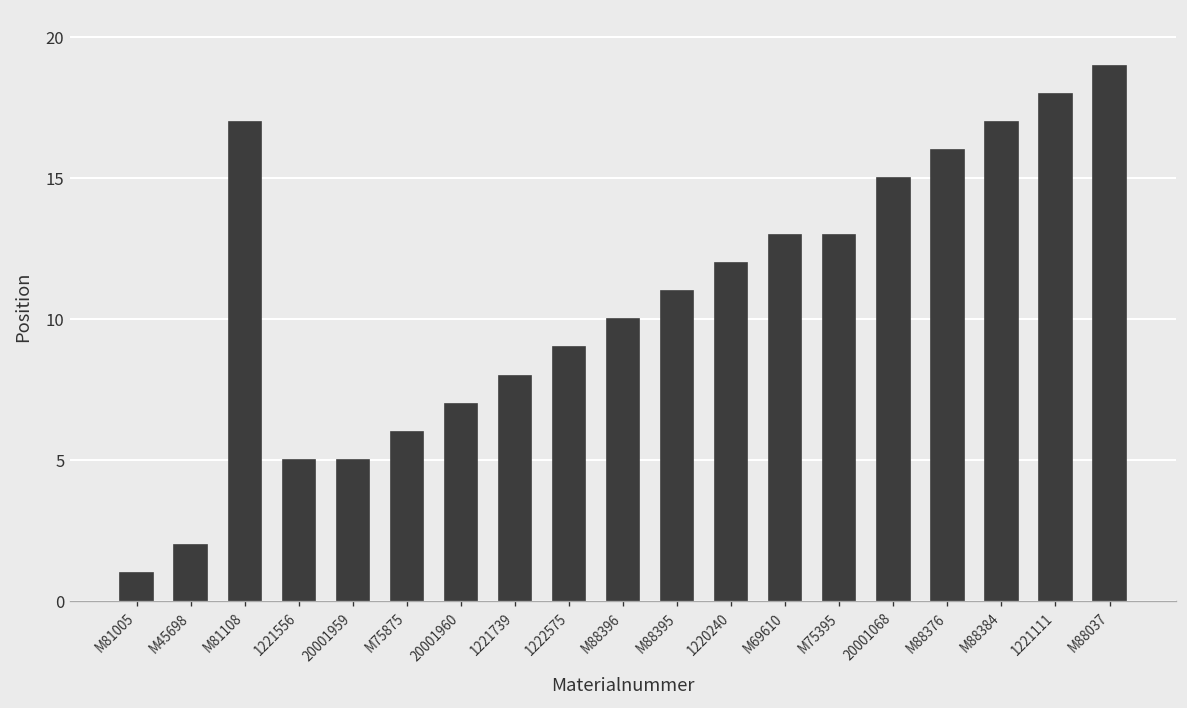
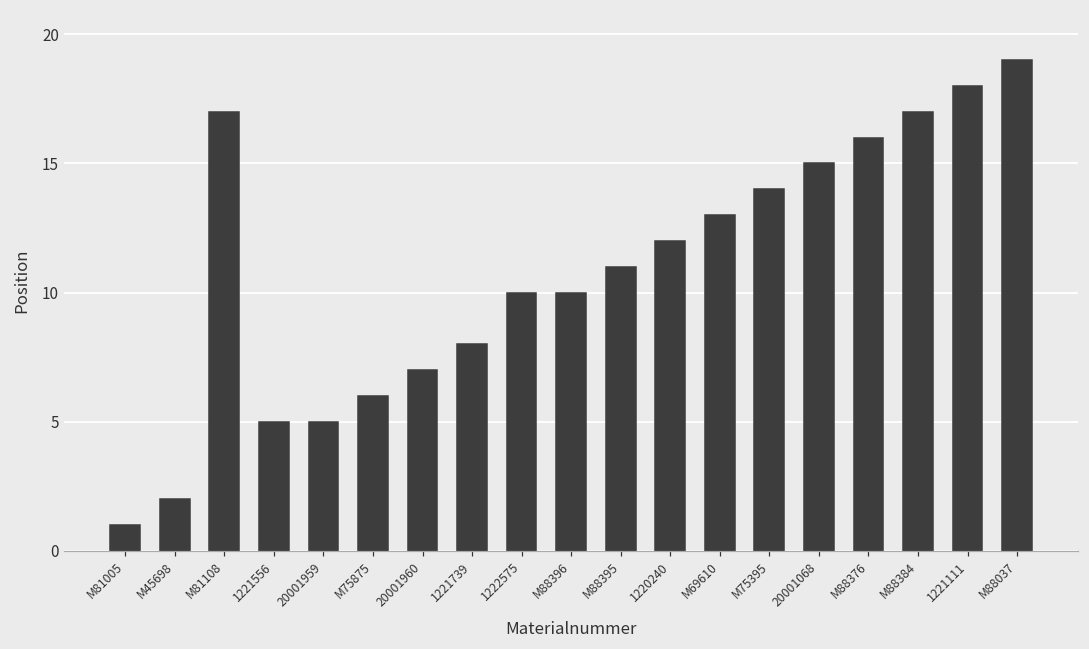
1222575: 9 -> 10
M75395: 13 -> 14
